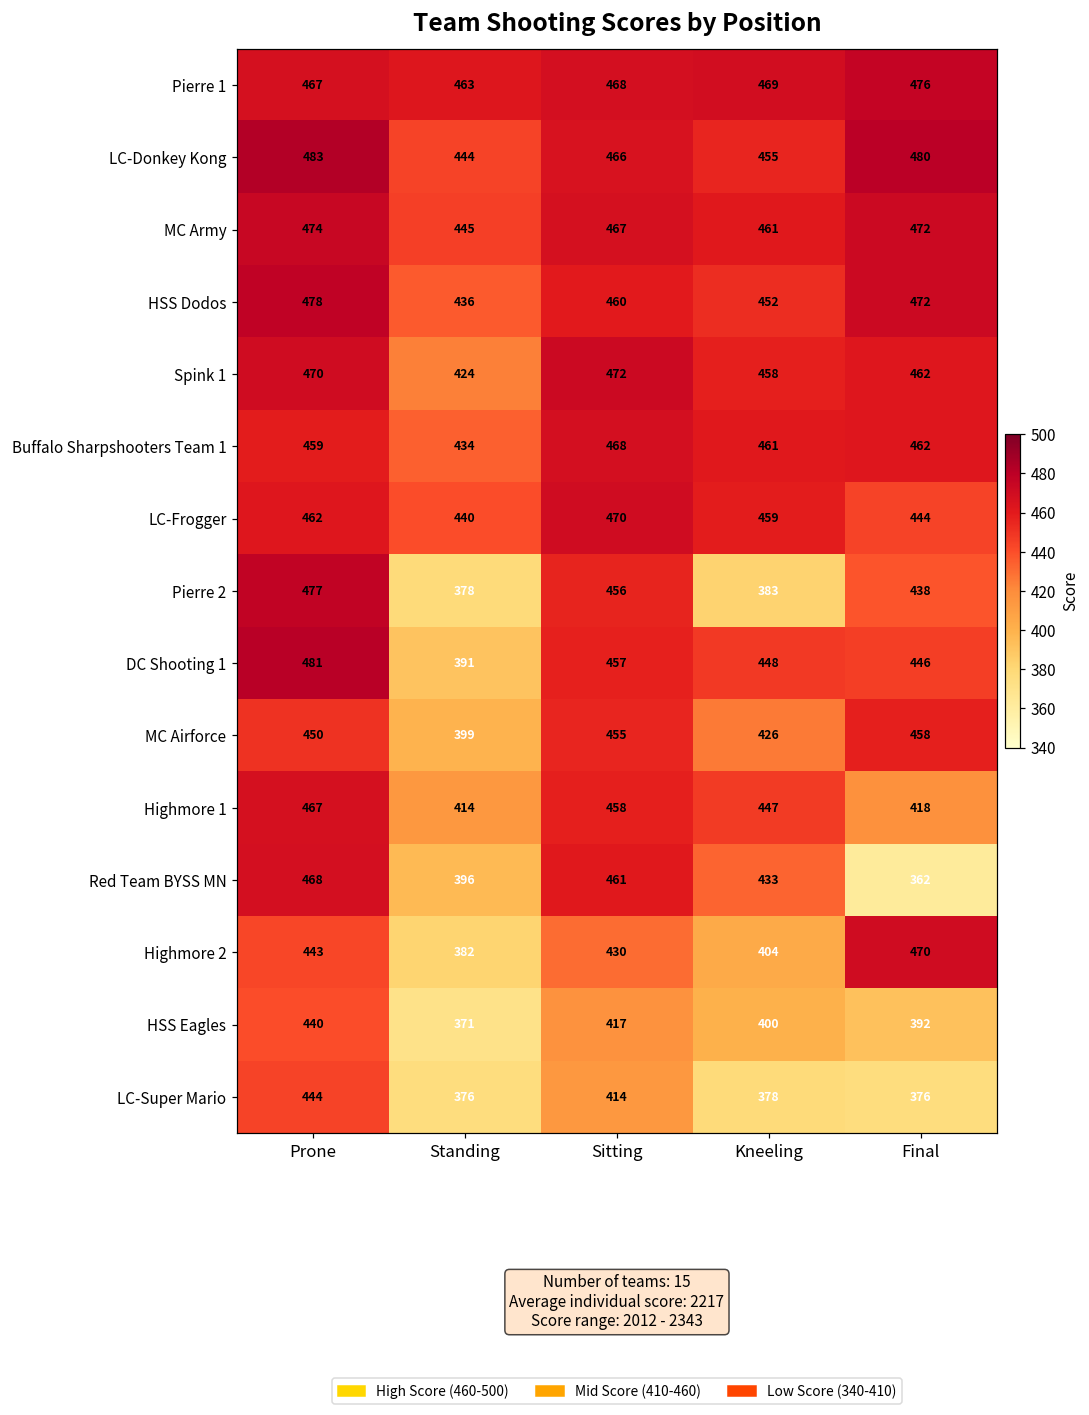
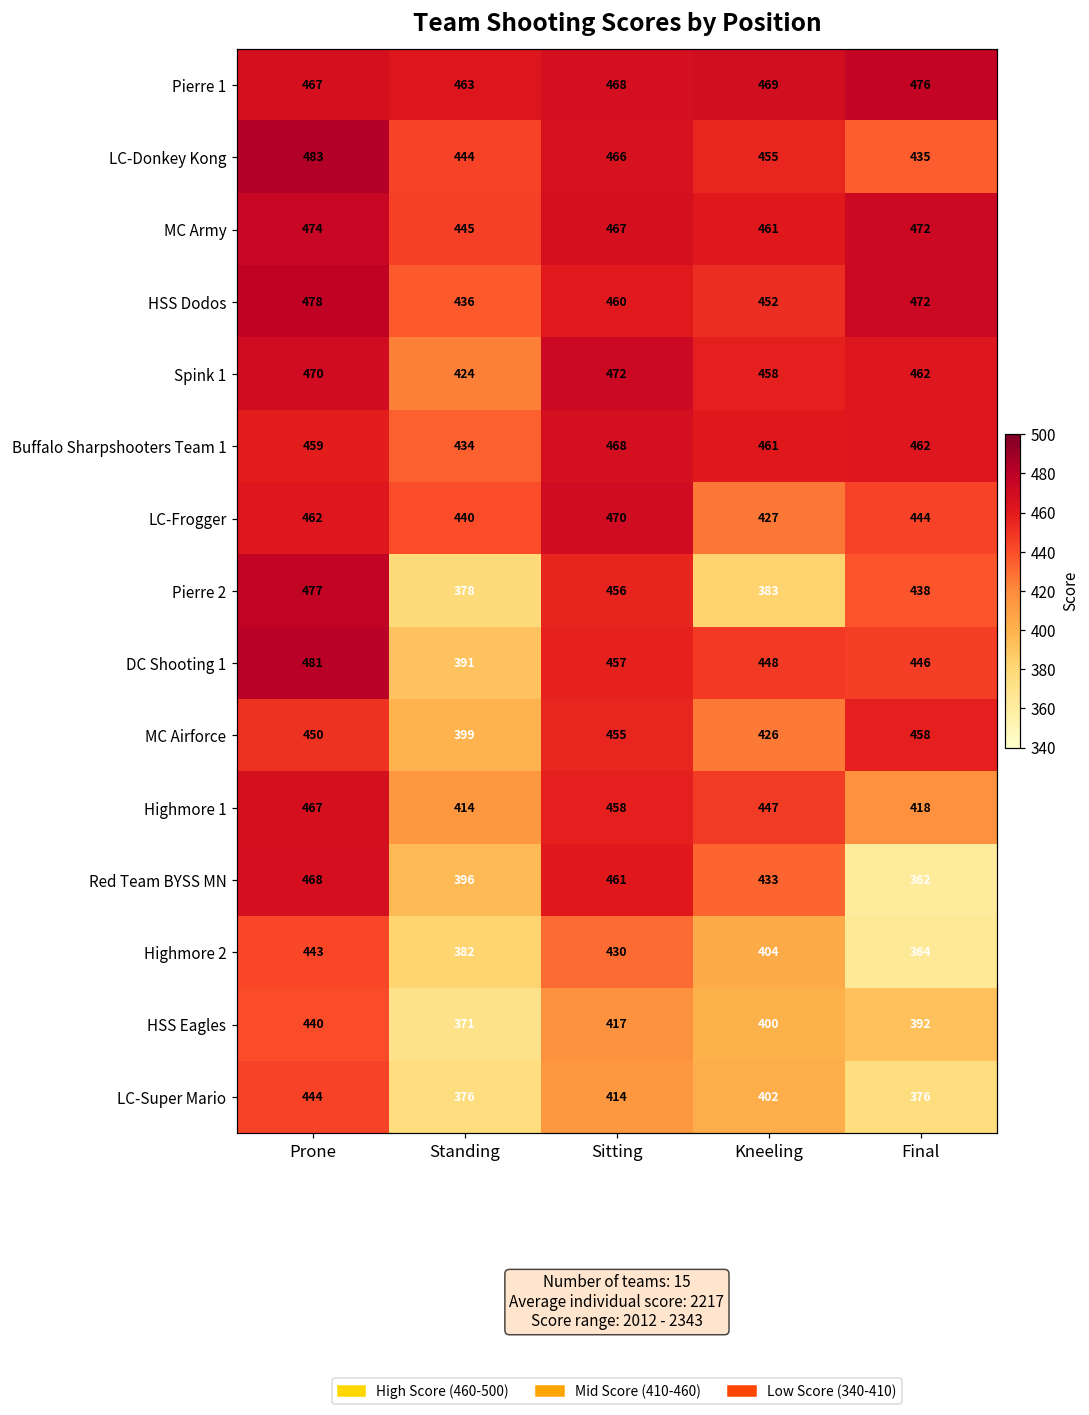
LC-Donkey Kong, Final: 480 -> 435
LC-Frogger, Kneeling: 459 -> 427
Highmore 2, Final: 470 -> 364
LC-Super Mario, Kneeling: 378 -> 402
